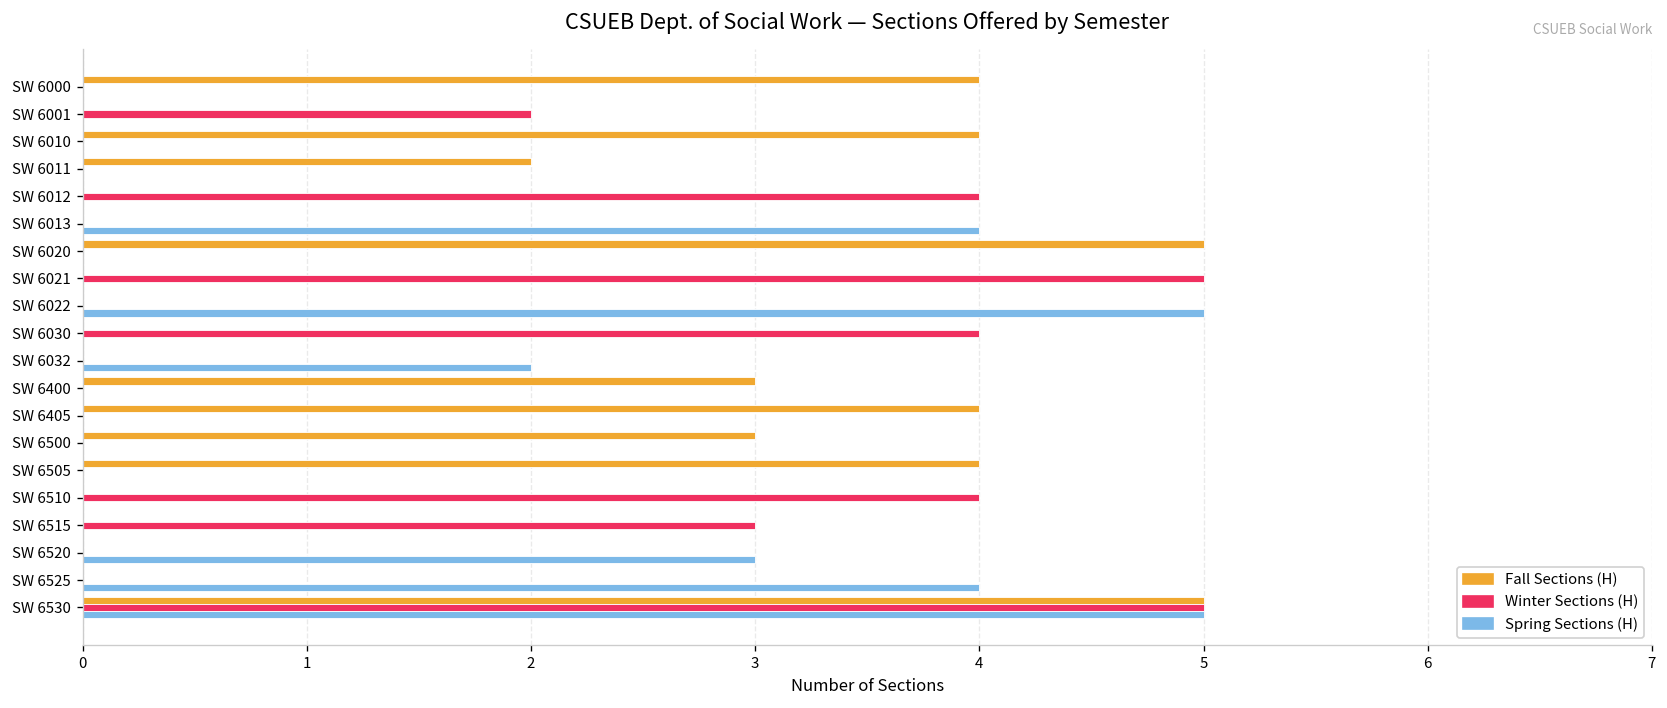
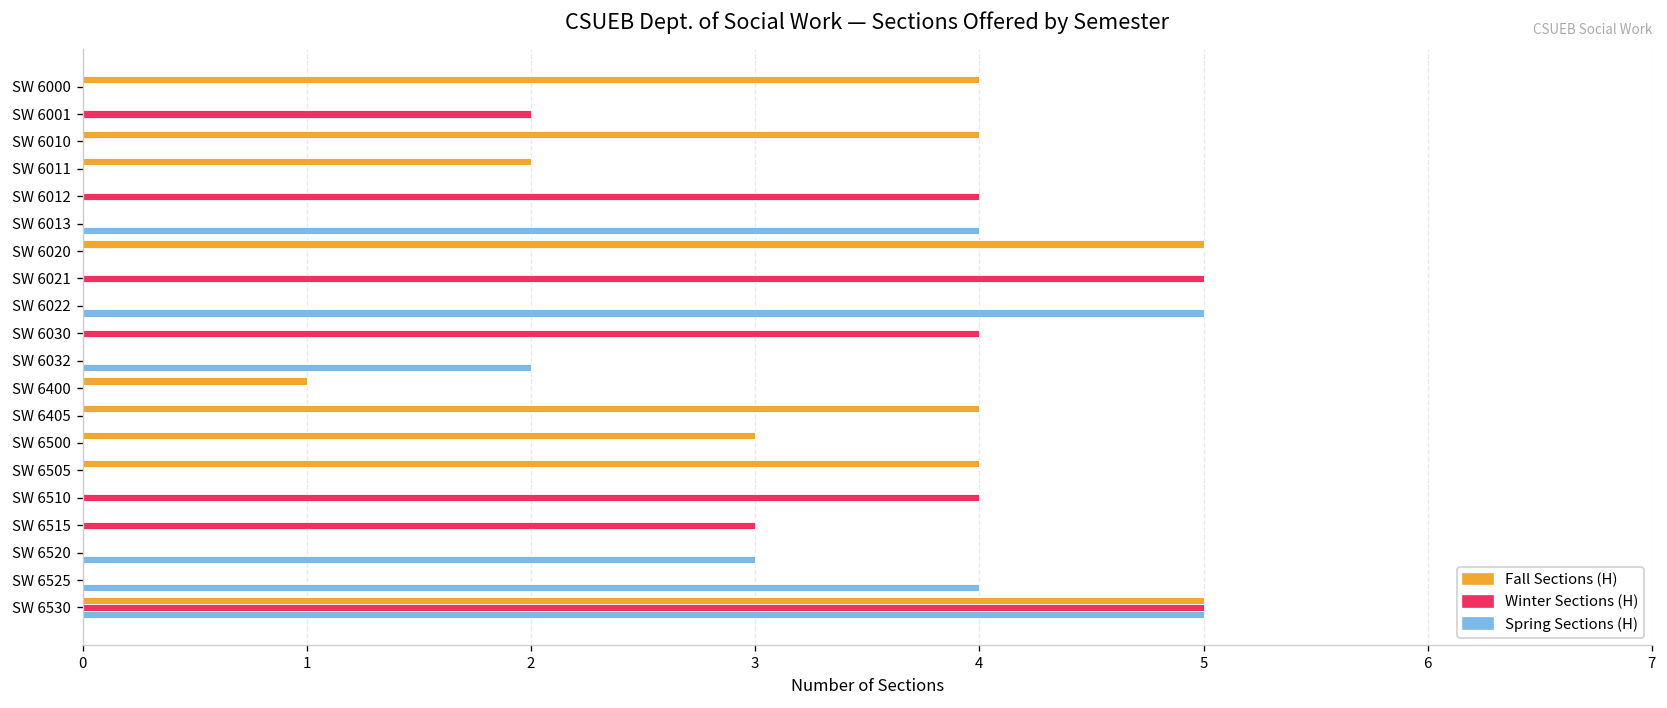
Fall Sections (H), SW 6400: 3 -> 1
